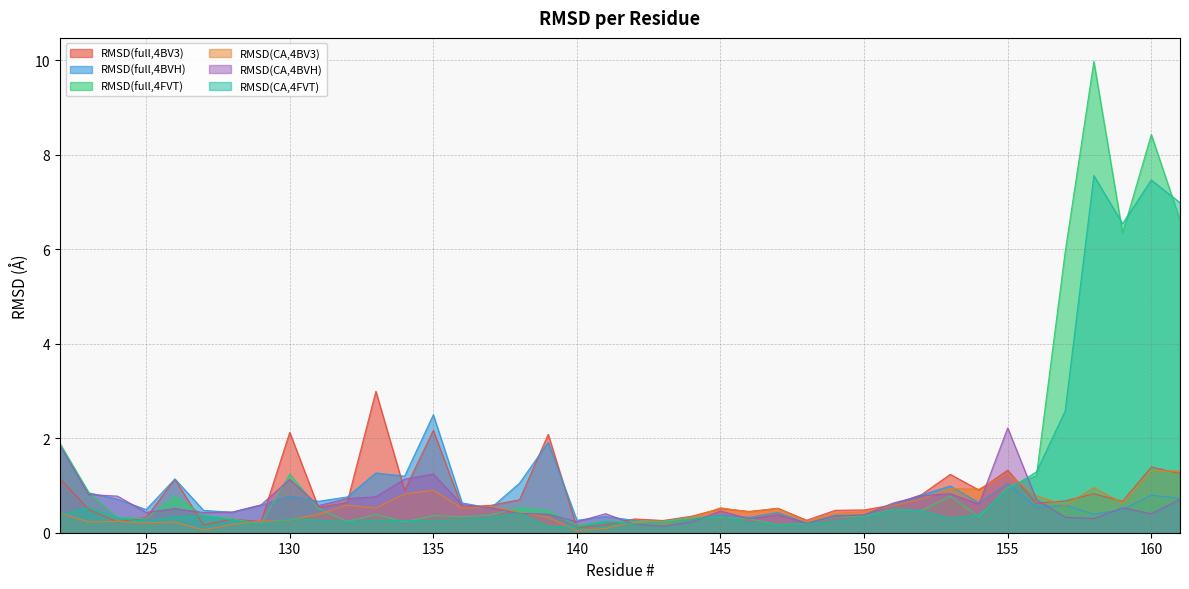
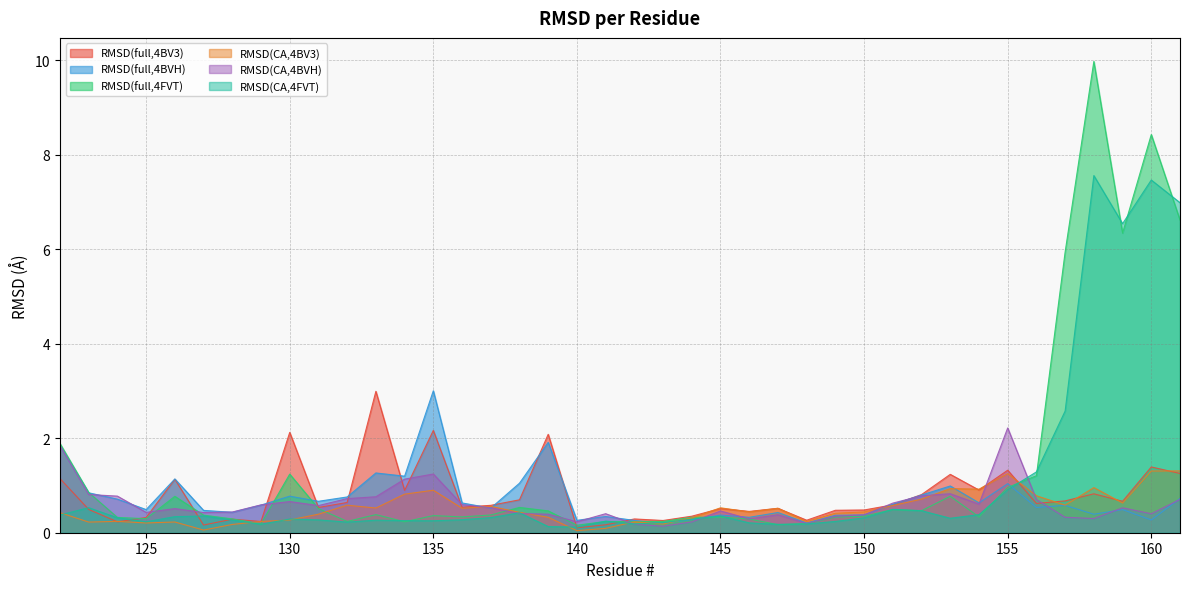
RMSD(CA,4BVH), 130: 1.1 -> 0.7
RMSD(full,4BVH), 135: 2.5 -> 3.0
RMSD(full,4BVH), 160: 0.8 -> 0.3
